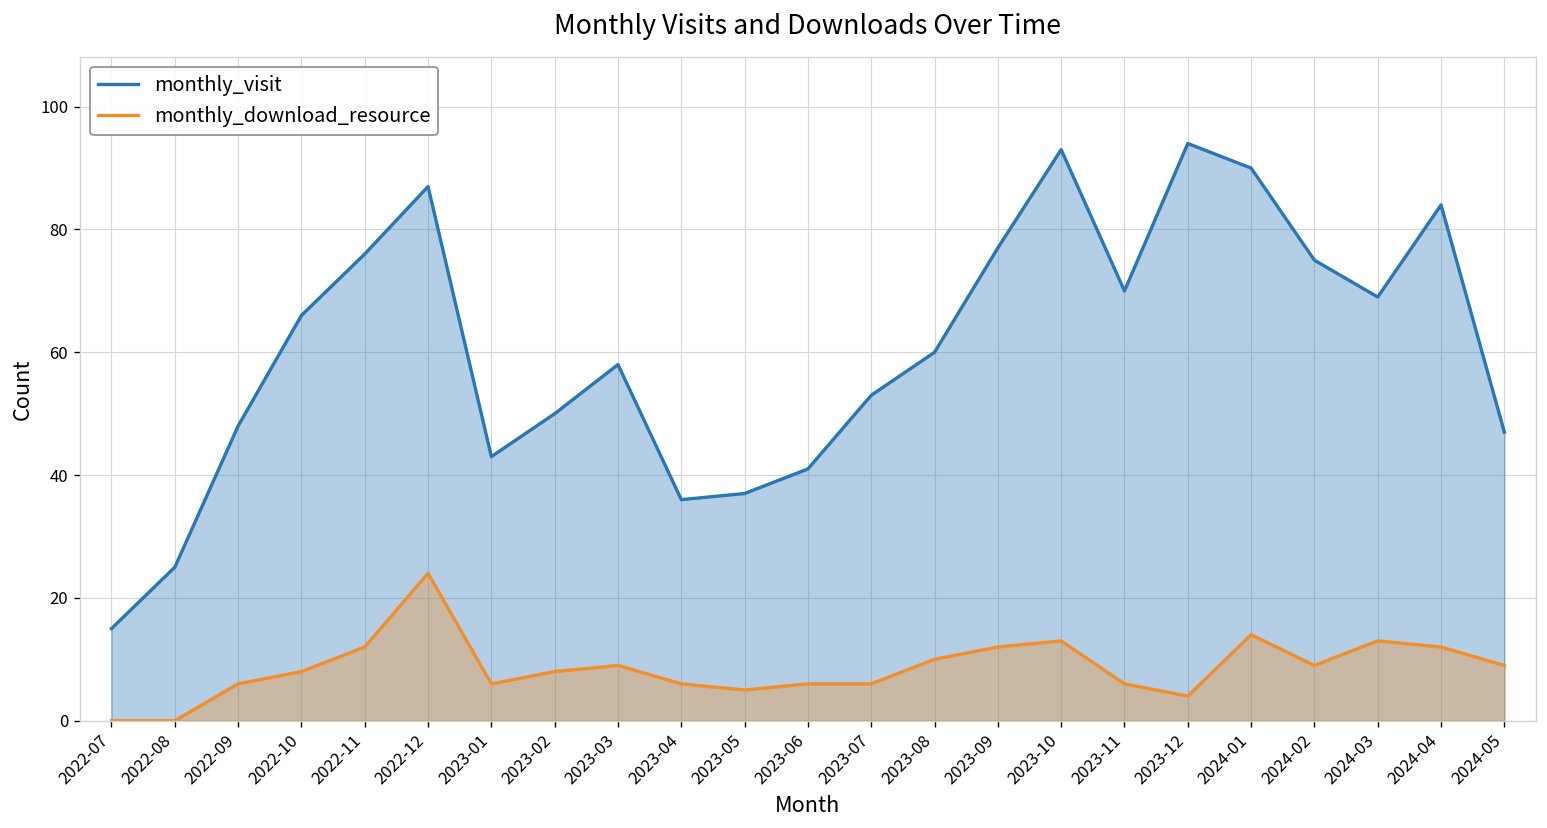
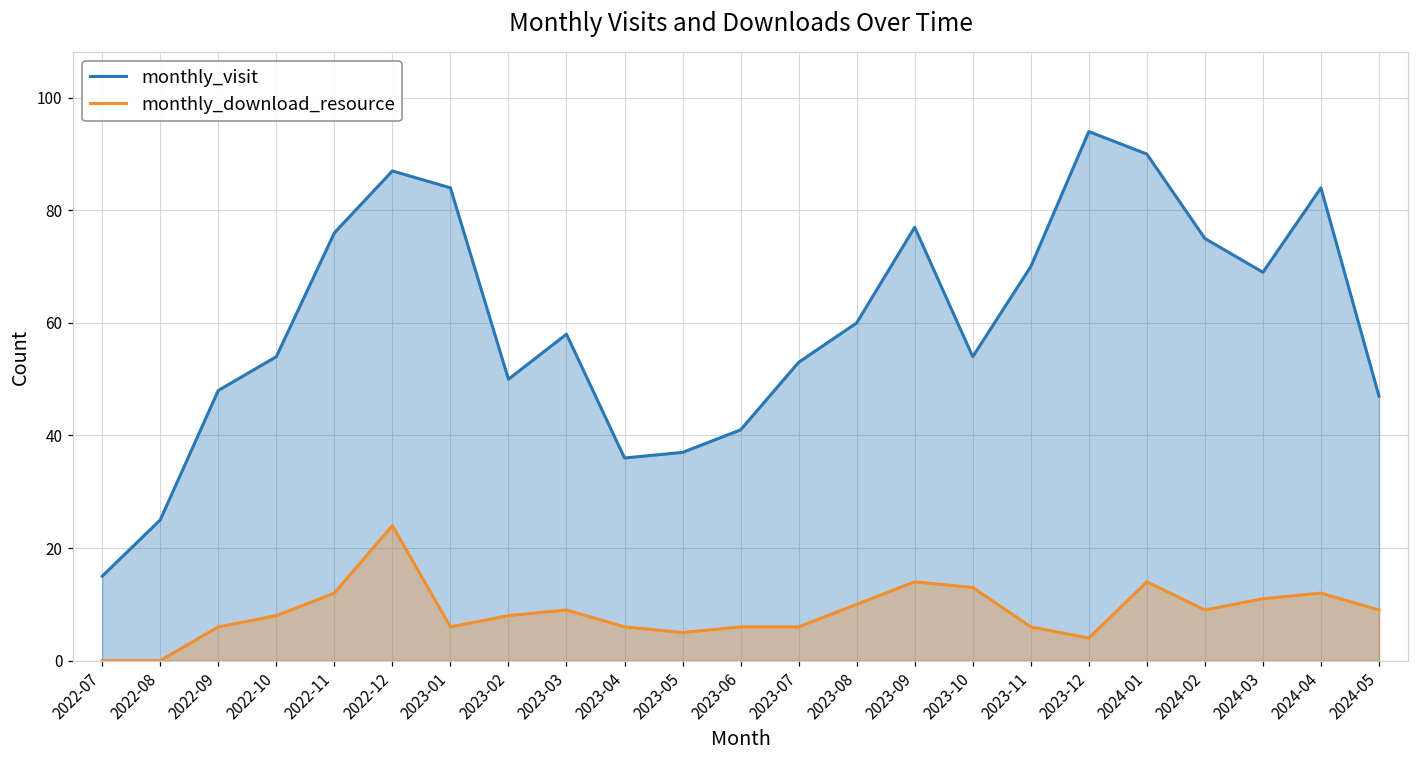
monthly_visit, 2022-10: 66 -> 54
monthly_visit, 2023-01: 43 -> 84
monthly_download_resource, 2023-09: 12 -> 14
monthly_visit, 2023-10: 93 -> 54
monthly_download_resource, 2024-03: 13 -> 11
